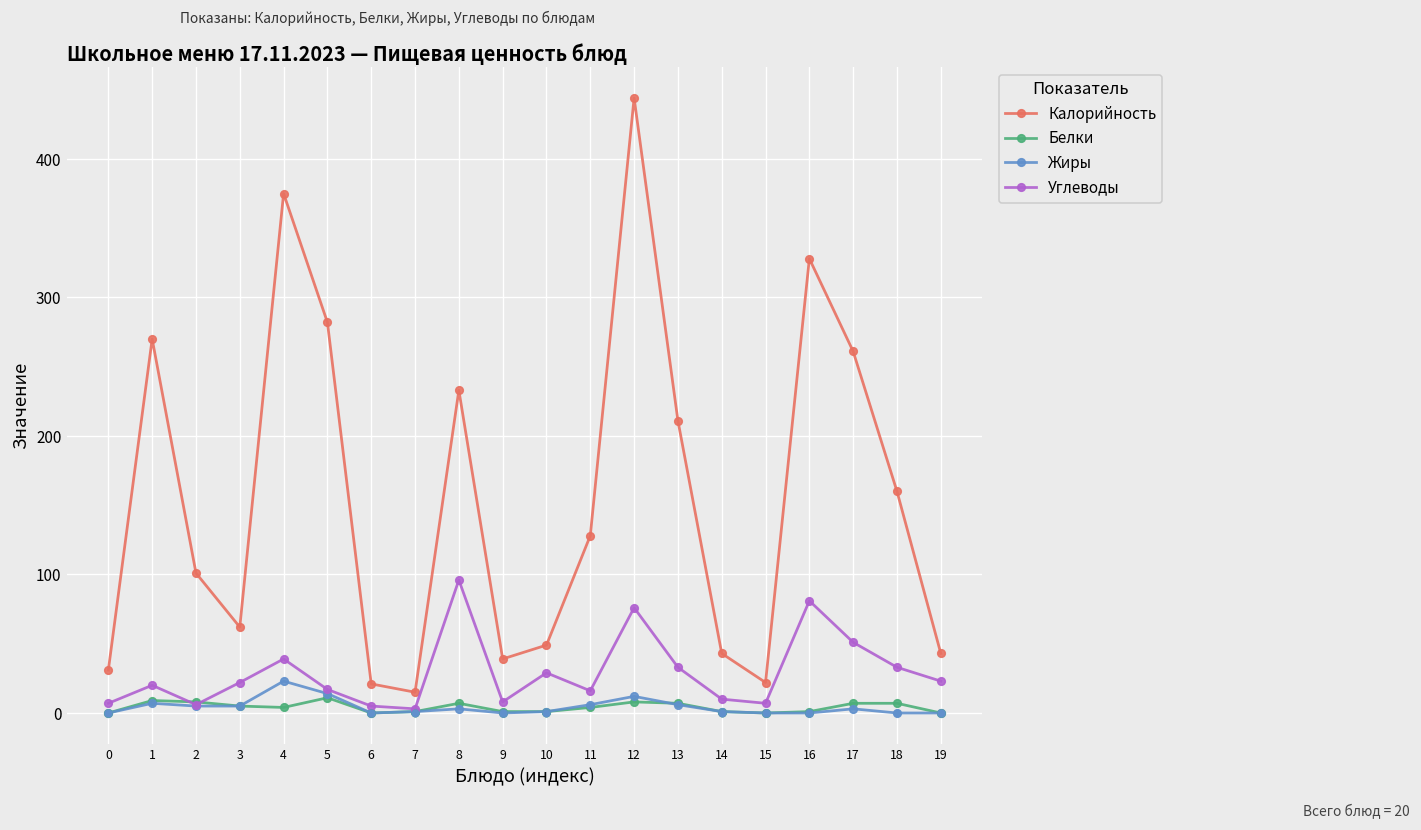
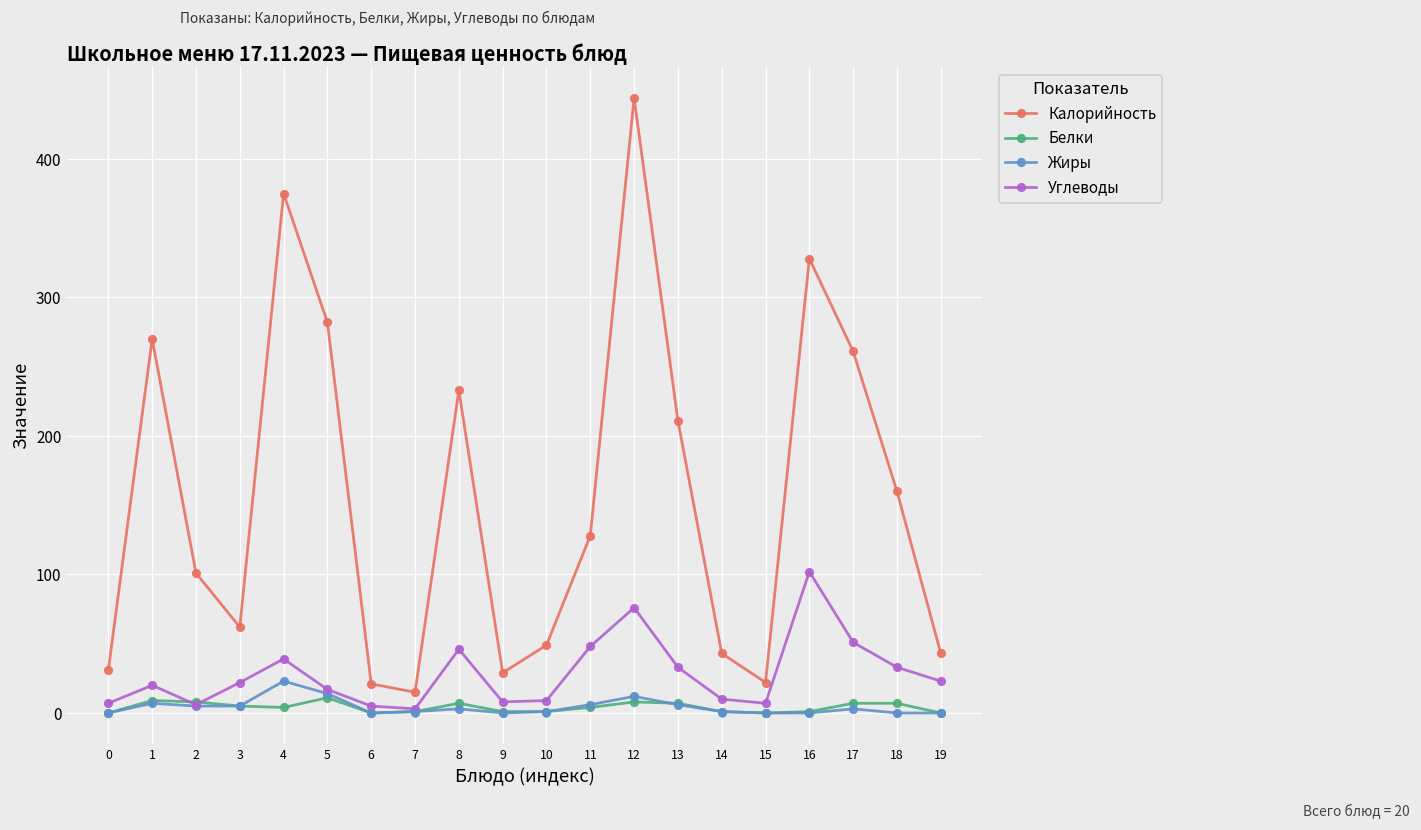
Углеводы, 8: 96 -> 46
Калорийность, 9: 39 -> 29
Углеводы, 10: 29 -> 9
Углеводы, 11: 16 -> 48
Углеводы, 16: 81 -> 102
